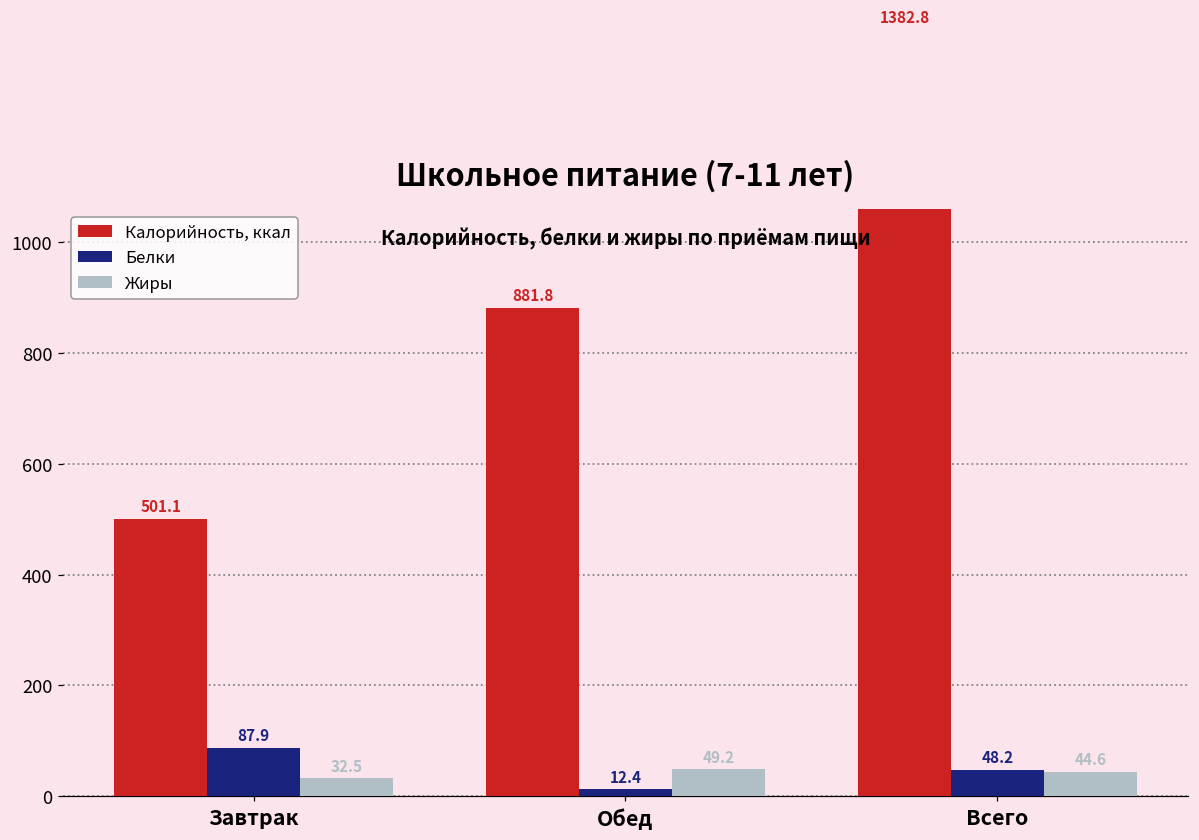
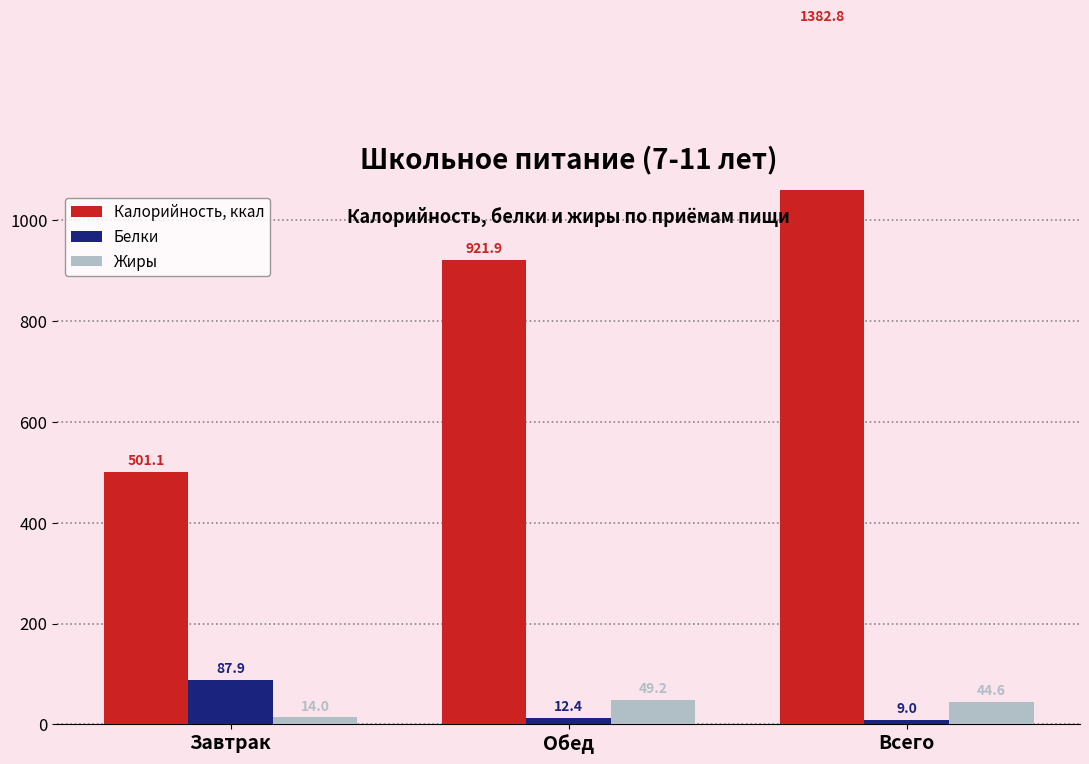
Жиры, Завтрак: 32.5 -> 14.0
Калорийность, ккал, Обед: 881.8 -> 921.9
Белки, Всего: 48.2 -> 9.0
